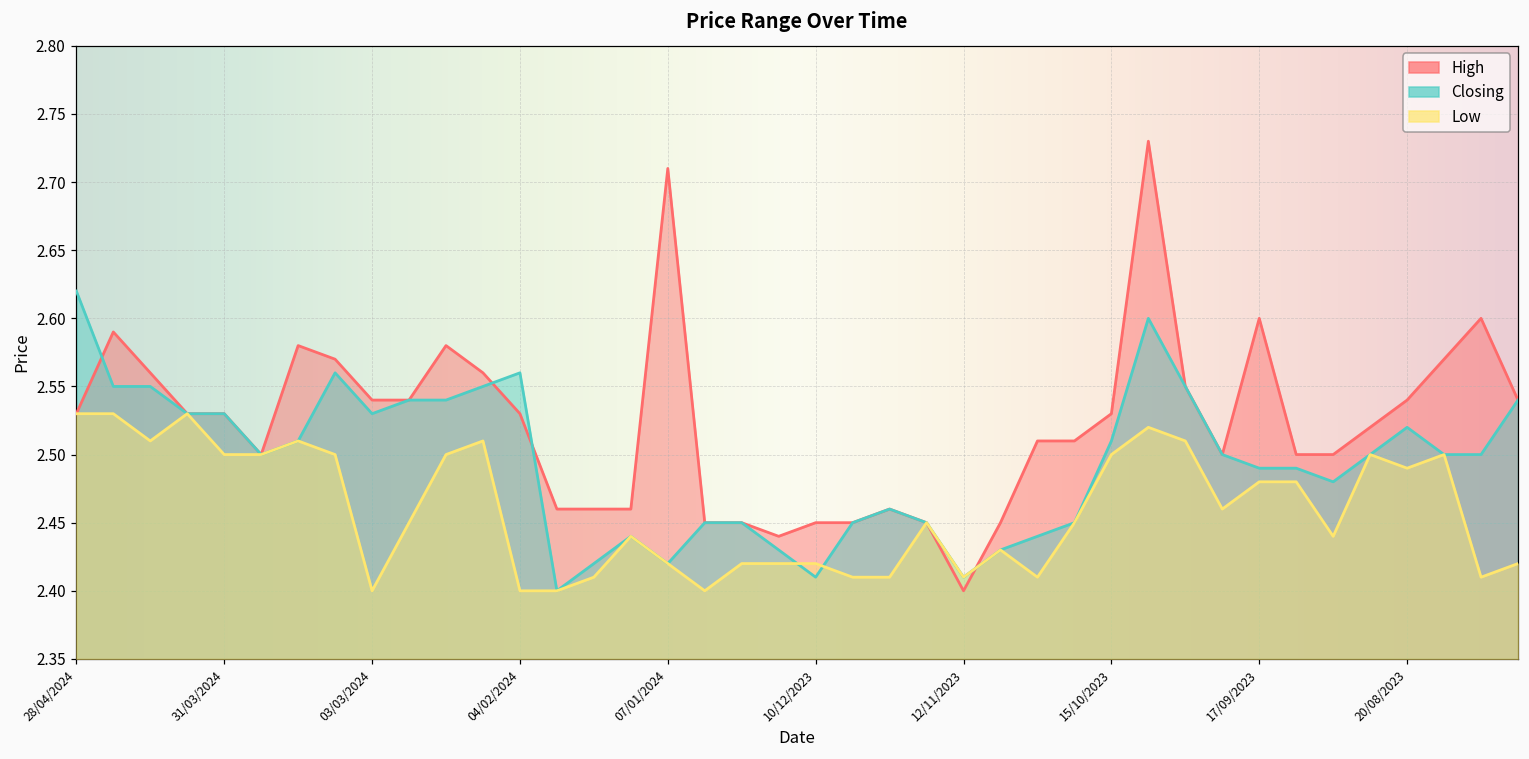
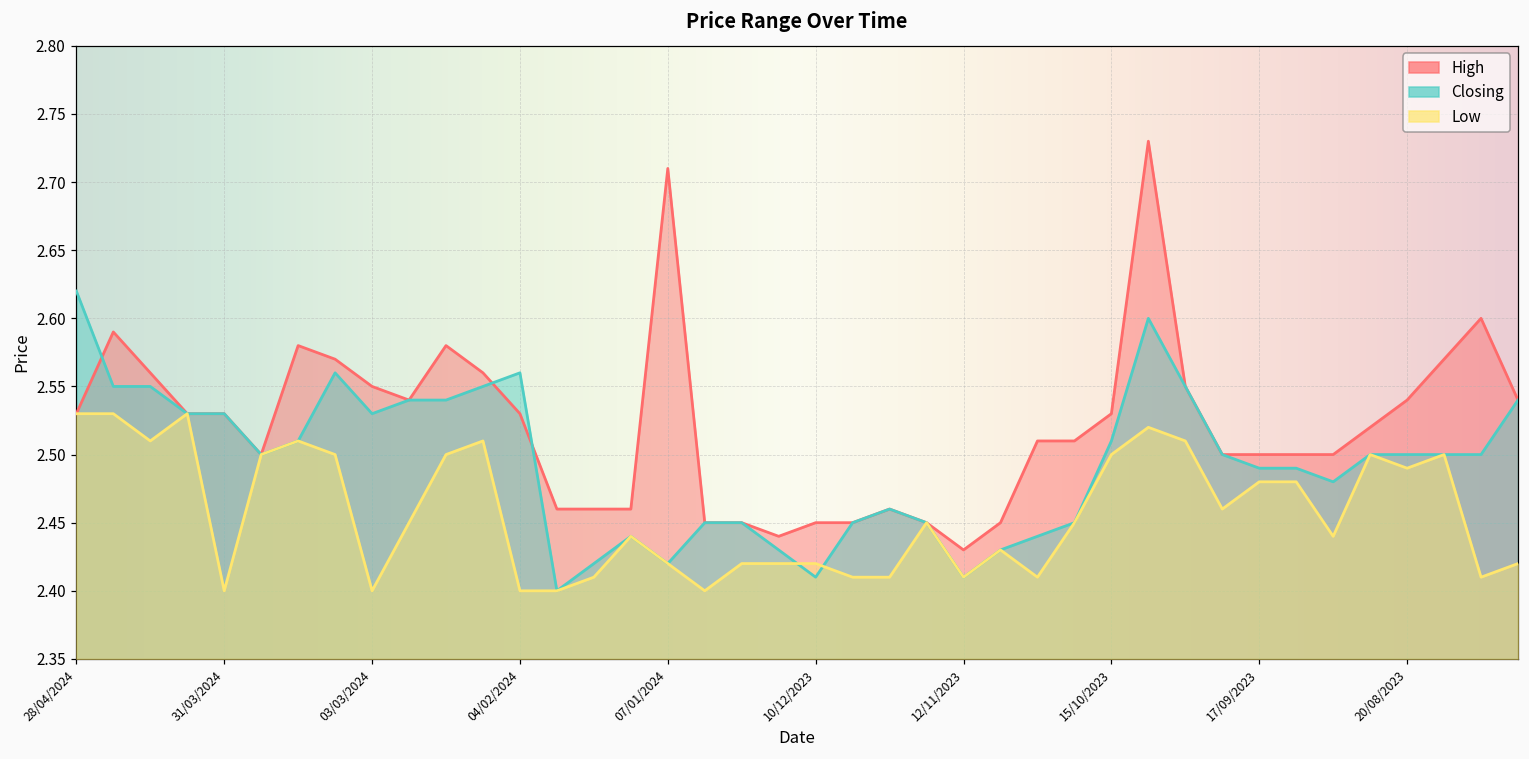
Low, 31/03/2024: 2.5 -> 2.4
High, 03/03/2024: 2.54 -> 2.55
High, 12/11/2023: 2.40 -> 2.43
High, 17/09/2023: 2.6 -> 2.5
Closing, 20/08/2023: 2.52 -> 2.50
